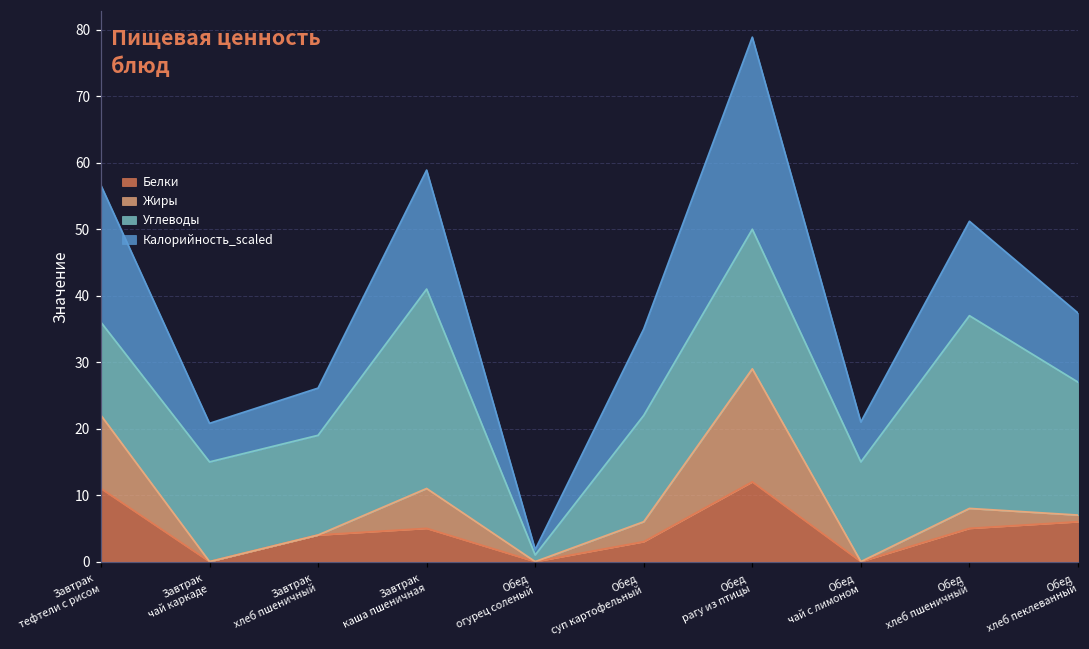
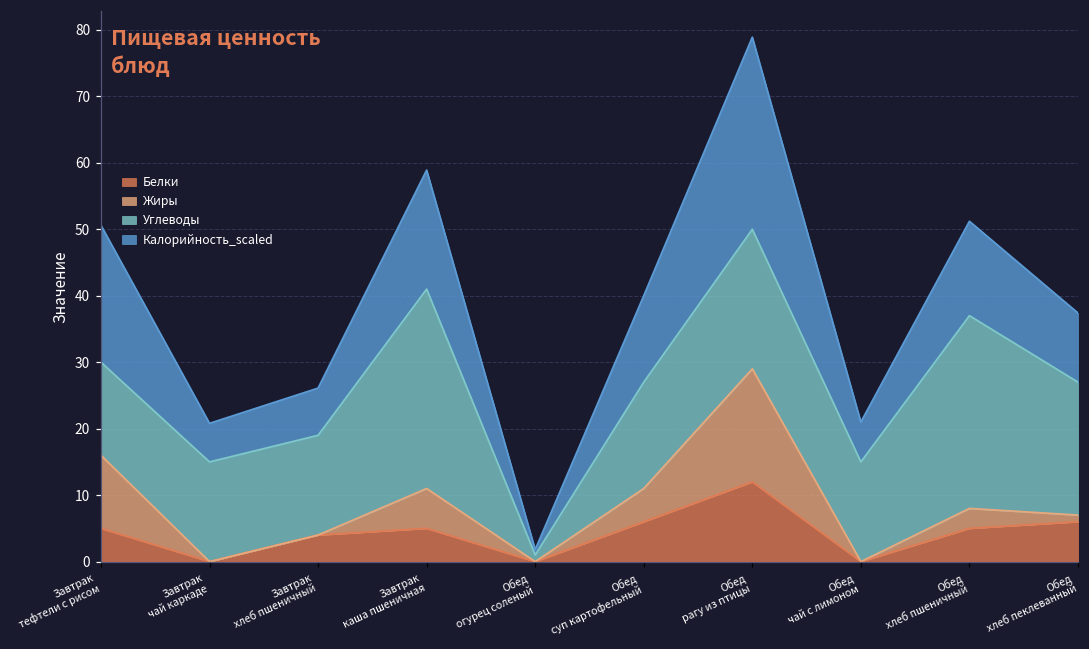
Белки, Завтрак тефтели с рисом: 11 -> 5
Белки, Обед суп картофельный: 3 -> 6
Жиры, Обед суп картофельный: 3 -> 5
